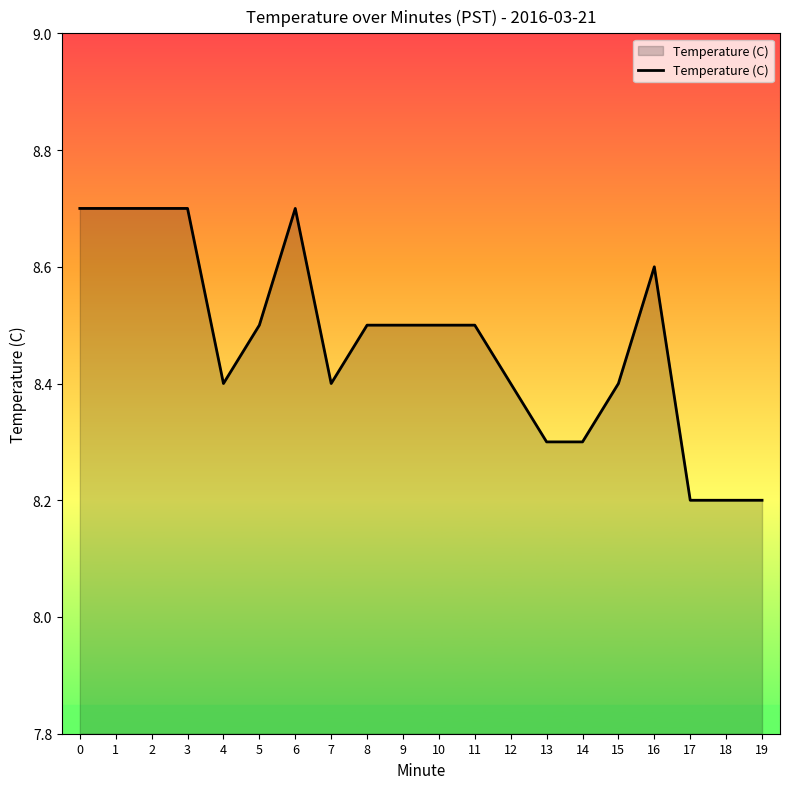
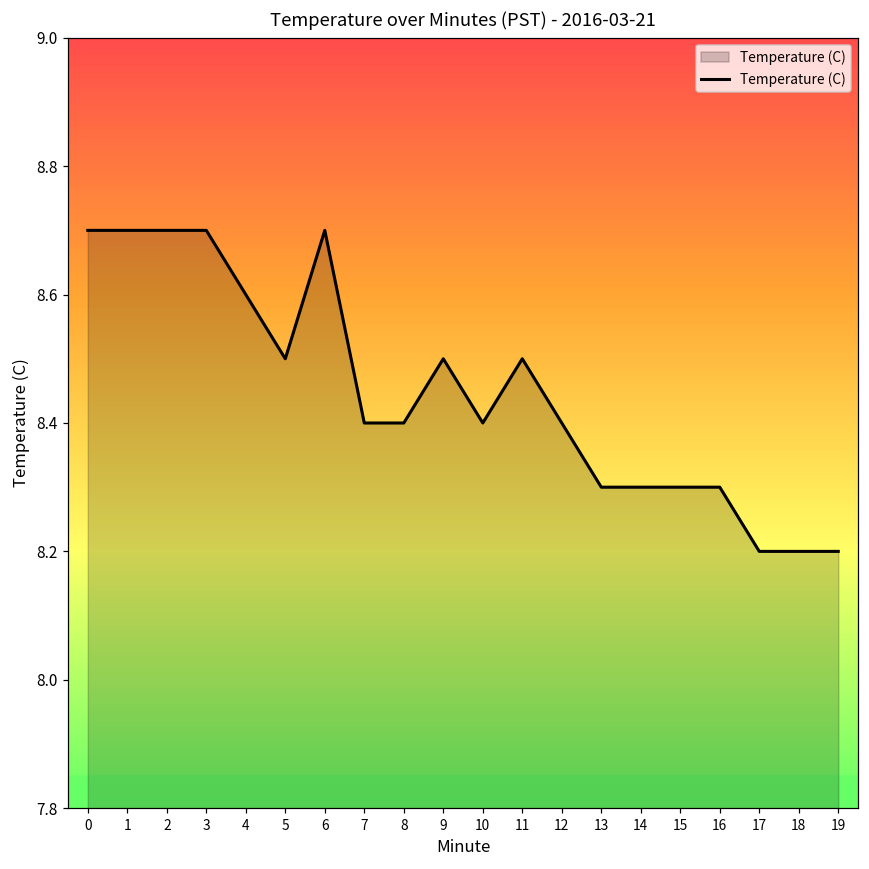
4: 8.4 -> 8.6
8: 8.5 -> 8.4
10: 8.5 -> 8.4
15: 8.4 -> 8.3
16: 8.6 -> 8.3
